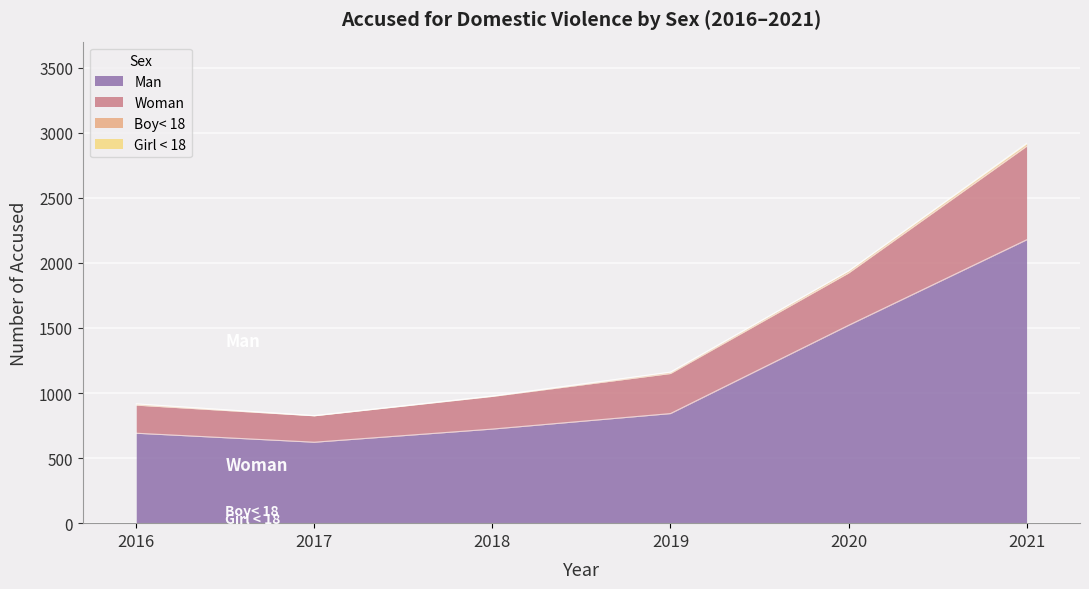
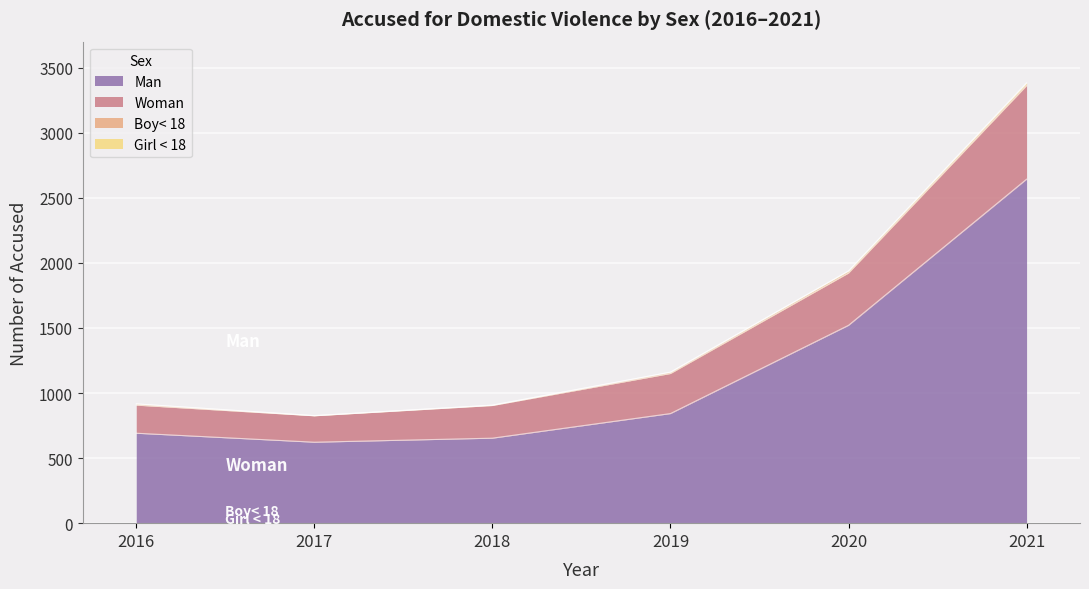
Man, 2018: 720 -> 650
Man, 2021: 2180 -> 2640
